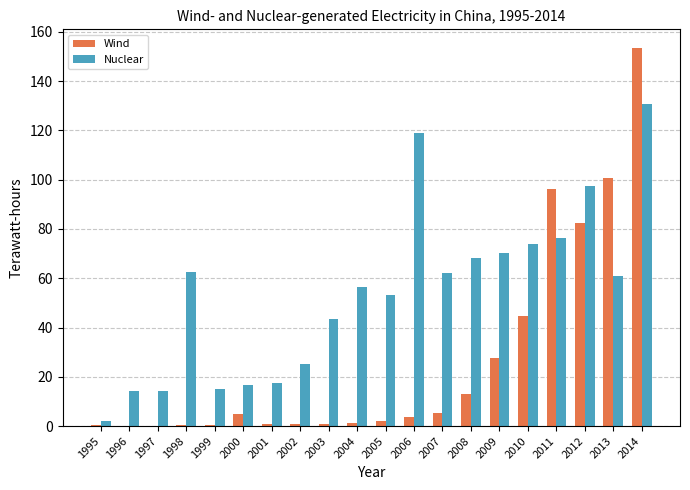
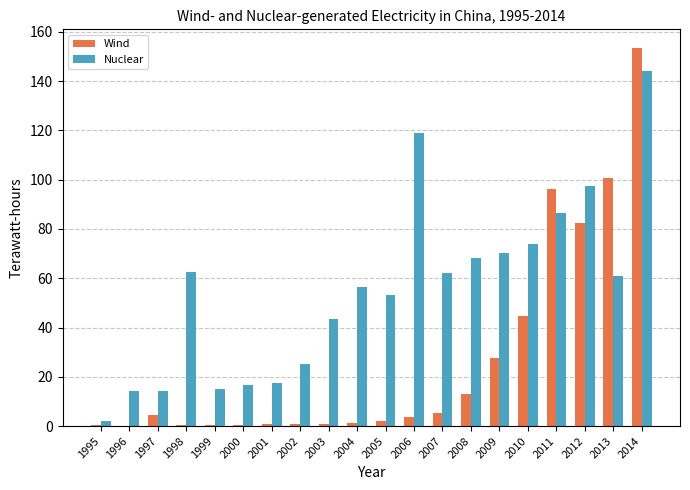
Wind, 1997: 0 -> 4
Wind, 2000: 5 -> 1
Nuclear, 2011: 76 -> 86
Nuclear, 2014: 131 -> 144
